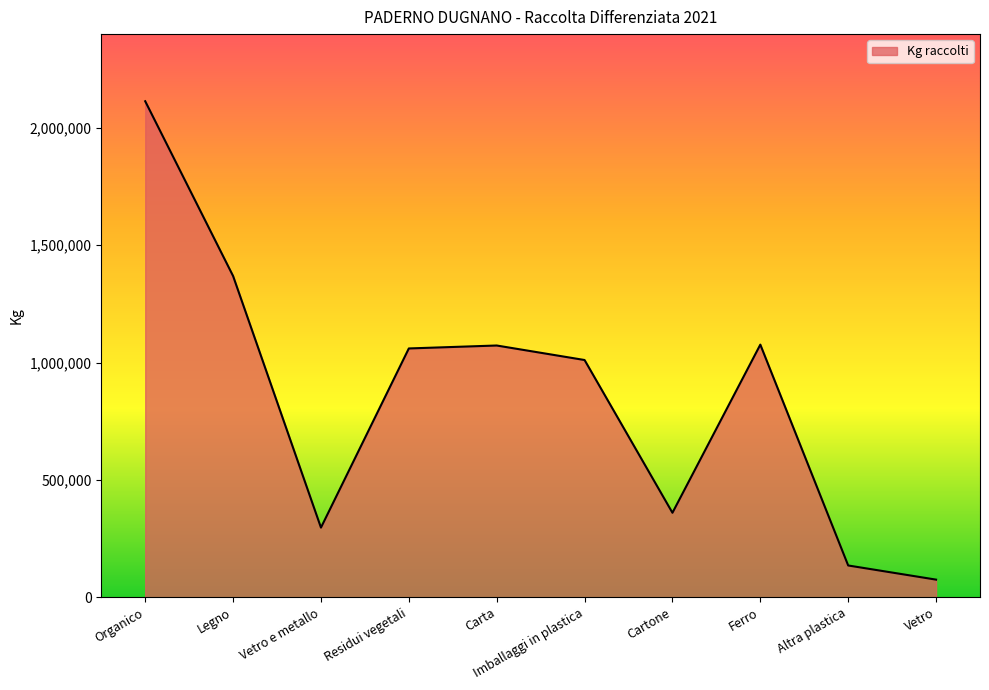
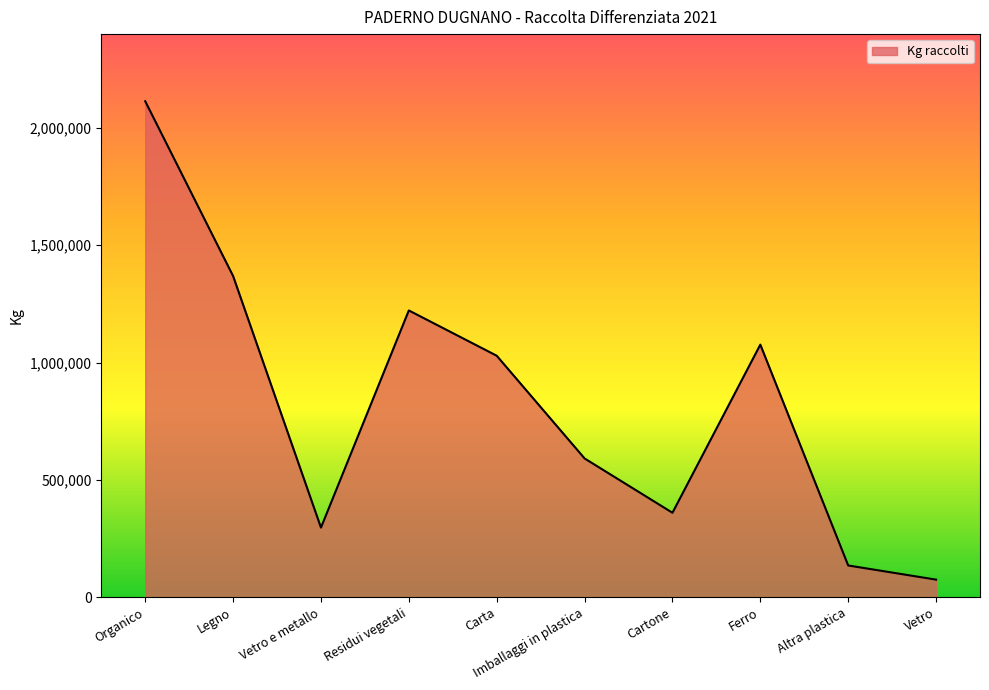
Residui vegetali: 1,060,000 -> 1,220,000
Carta: 1,070,000 -> 1,030,000
Imballaggi in plastica: 1,010,000 -> 590,000
